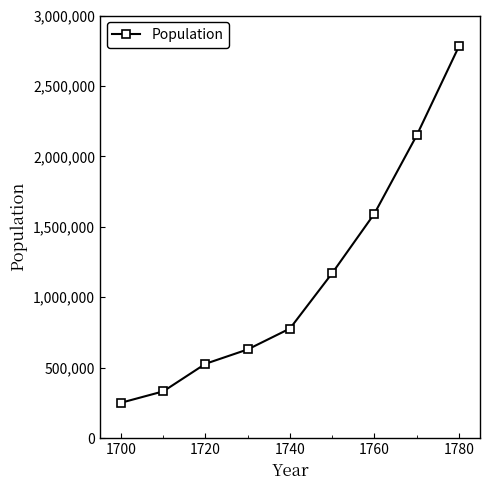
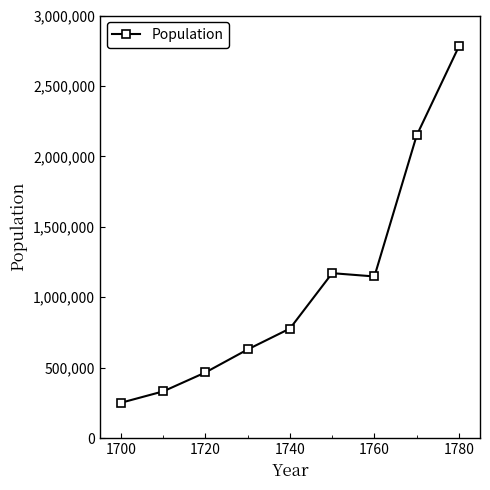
1720: 530,000 -> 470,000
1760: 1,590,000 -> 1,150,000
